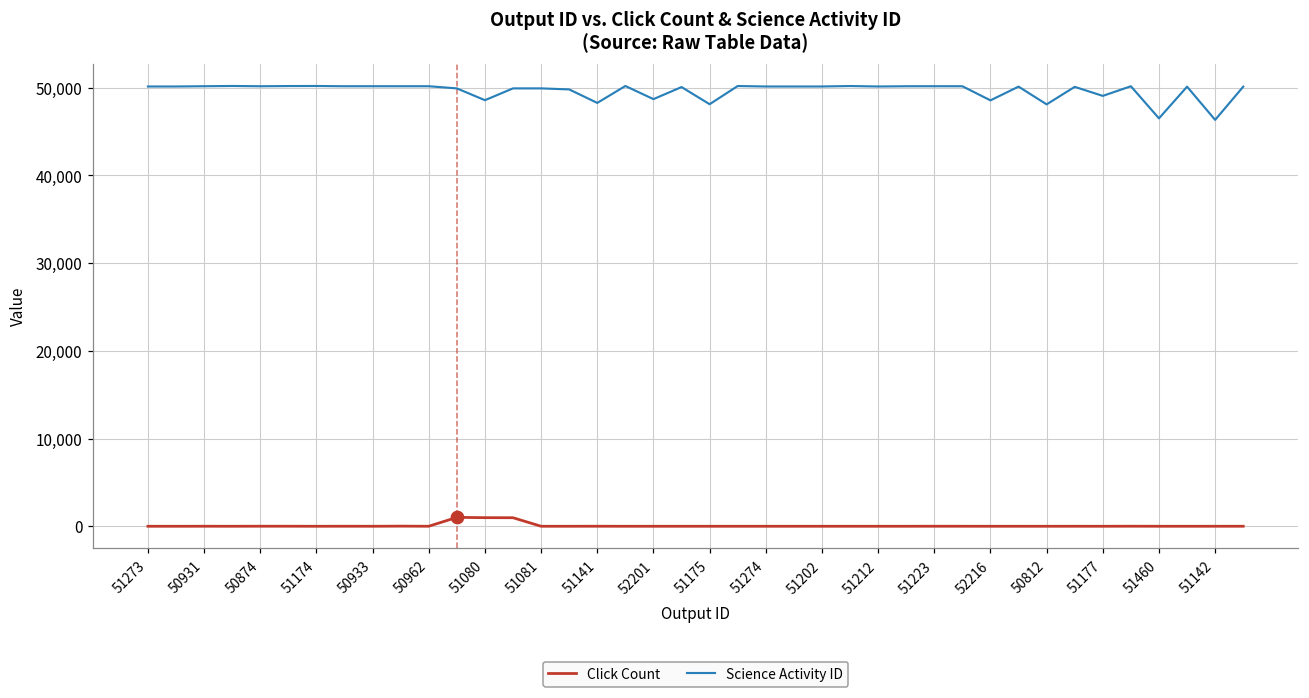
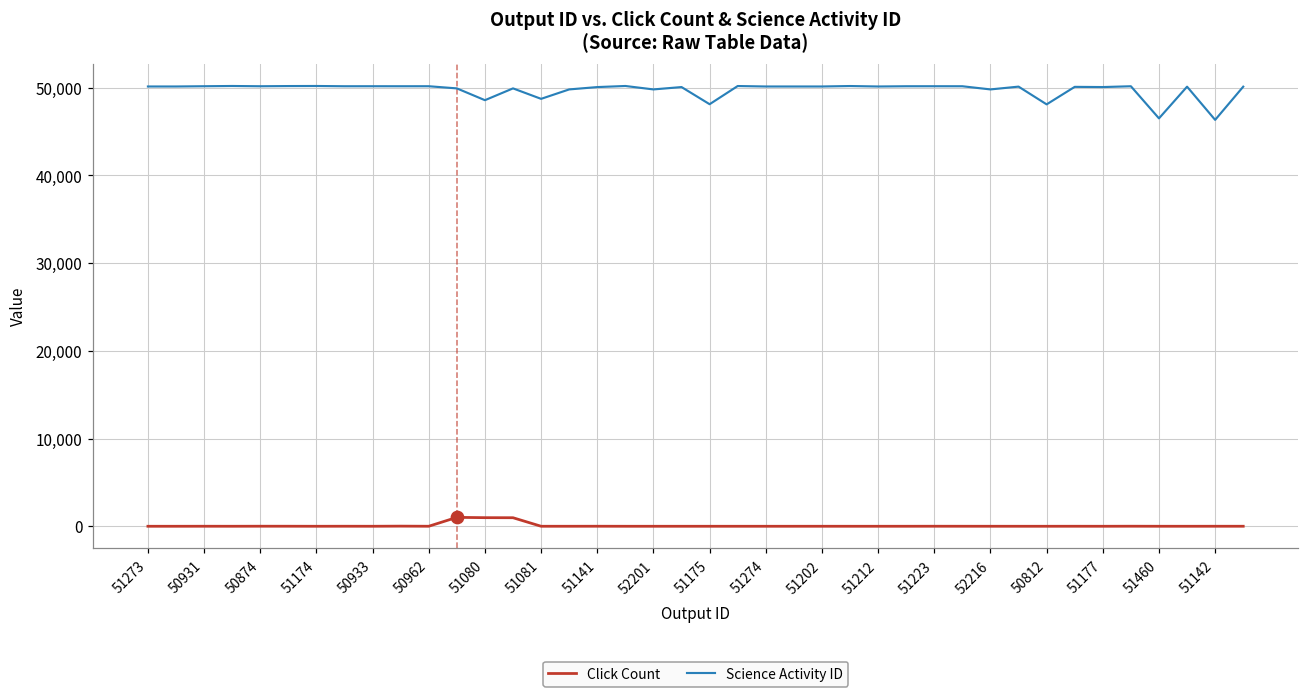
Science Activity ID, 51081: 50,000 -> 49,000
Science Activity ID, 51141: 48,000 -> 50,000
Science Activity ID, 52201: 49,000 -> 50,000
Science Activity ID, 52216: 49,000 -> 50,000
Science Activity ID, 51177: 49,000 -> 50,000
